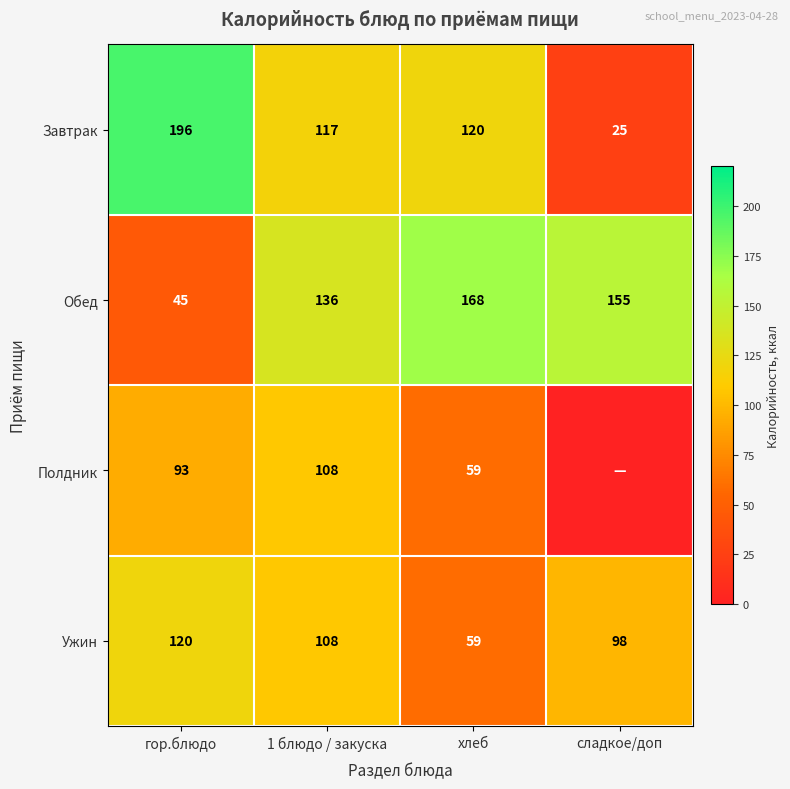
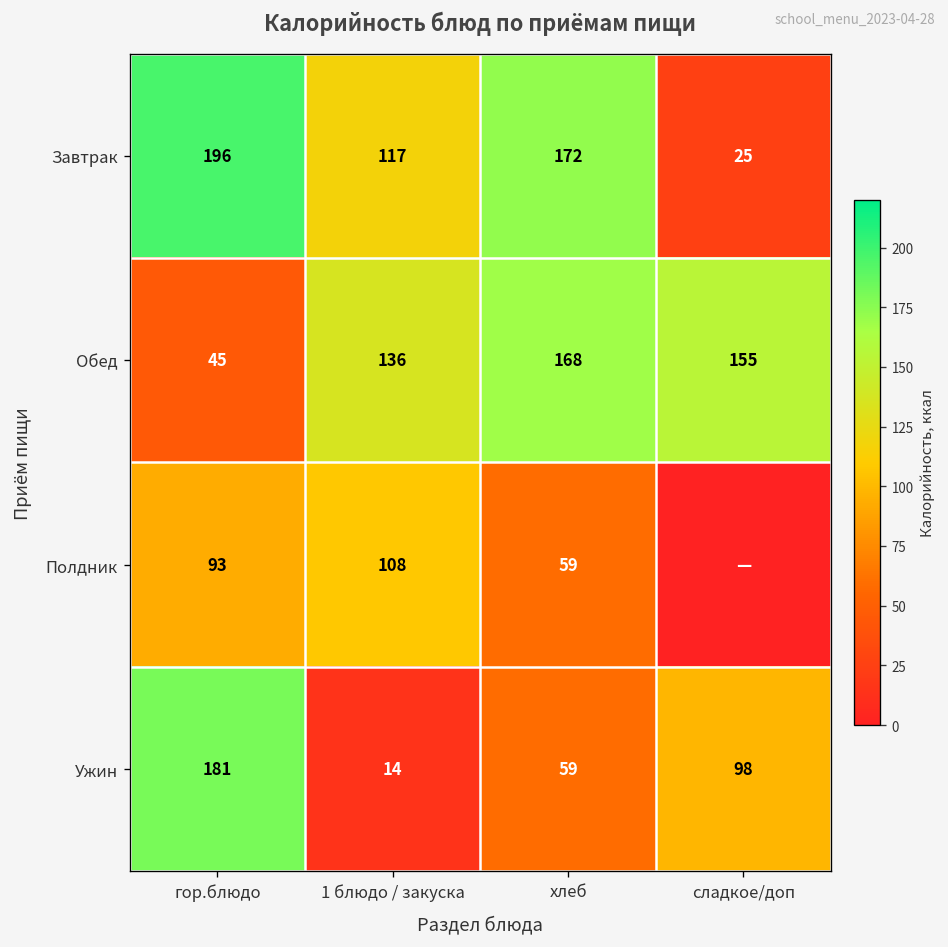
Завтрак, хлеб: 120 -> 172
Ужин, гор.блюдо: 120 -> 181
Ужин, 1 блюдо / закуска: 108 -> 14
